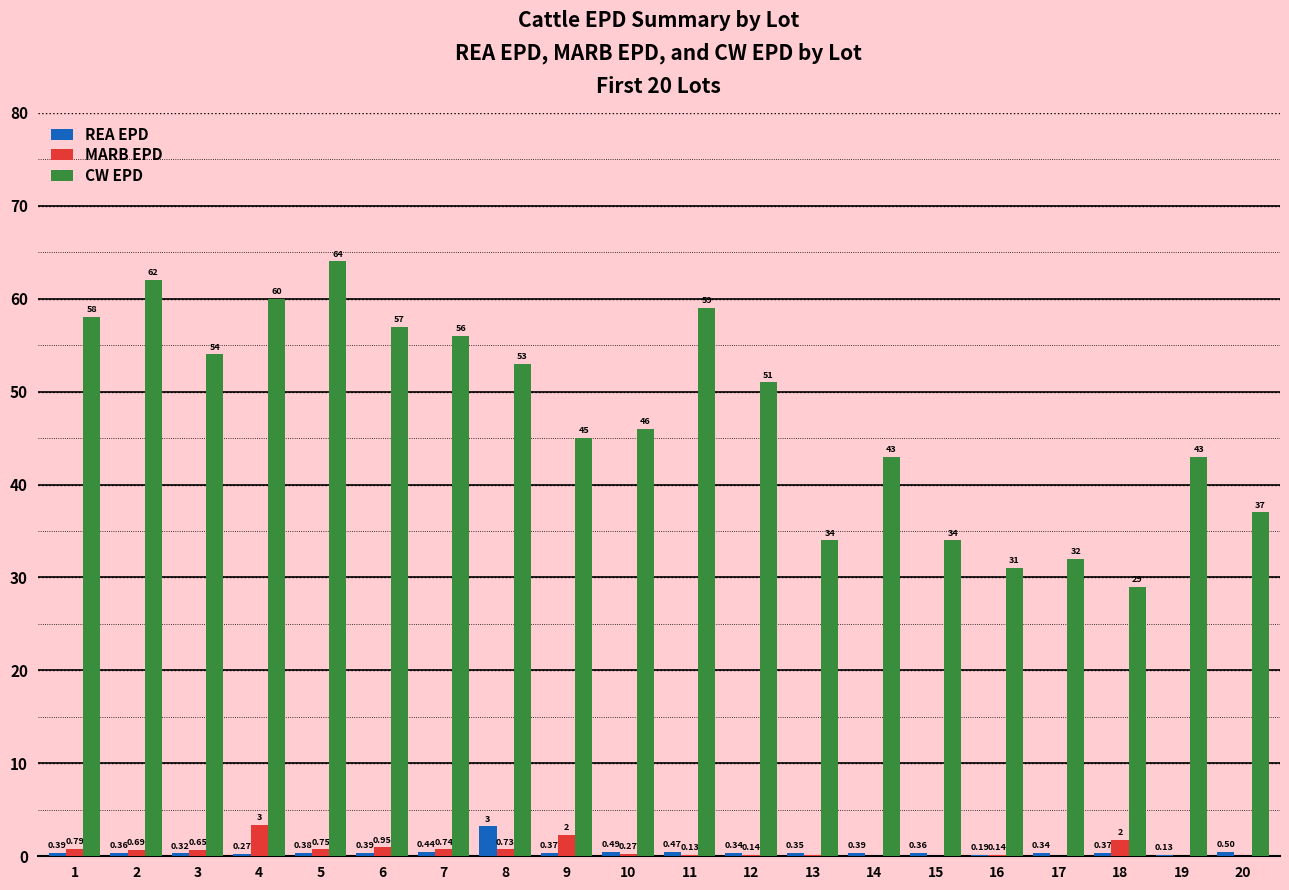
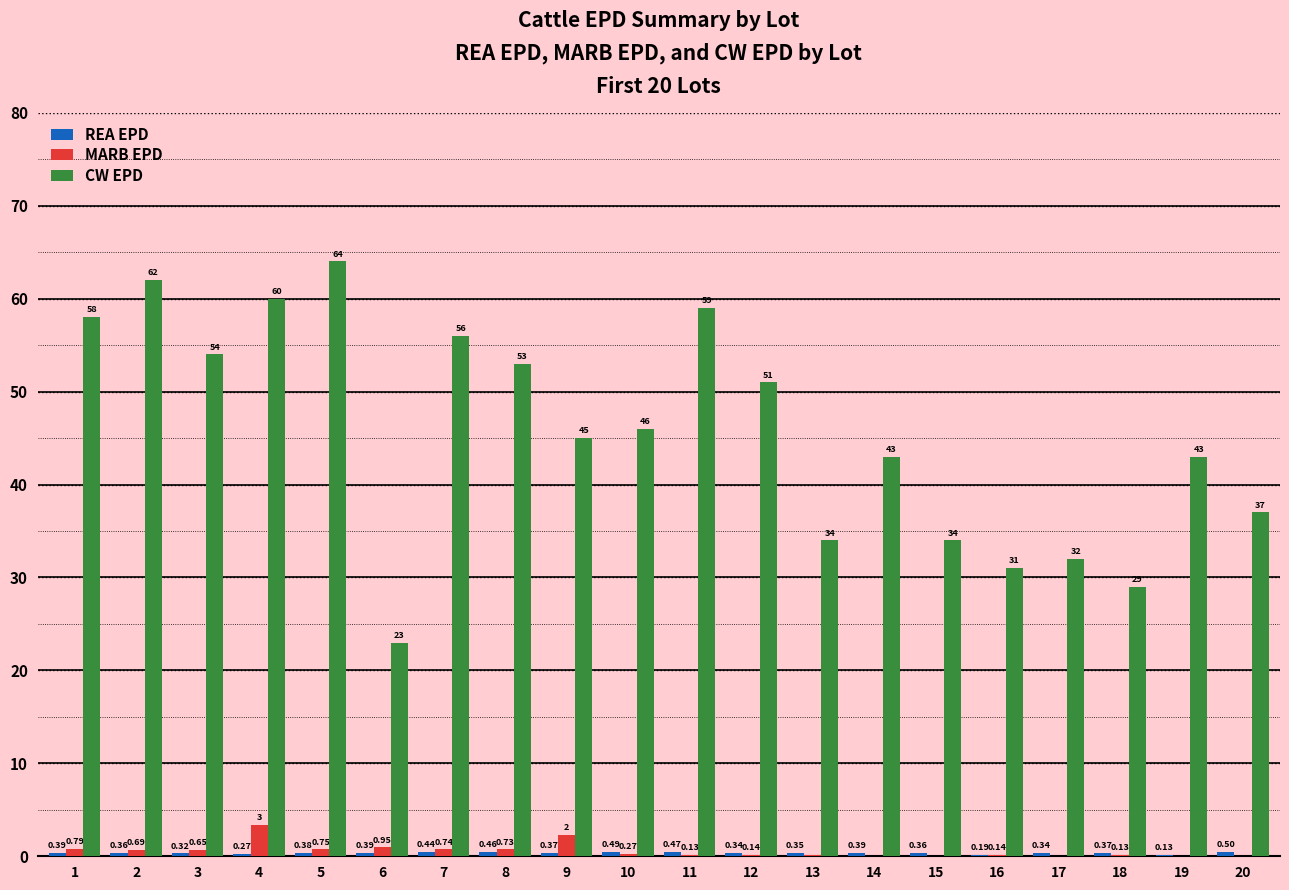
CW EPD, 6: 57 -> 23
REA EPD, 8: 3 -> 0.46
MARB EPD, 18: 2 -> 0.13
